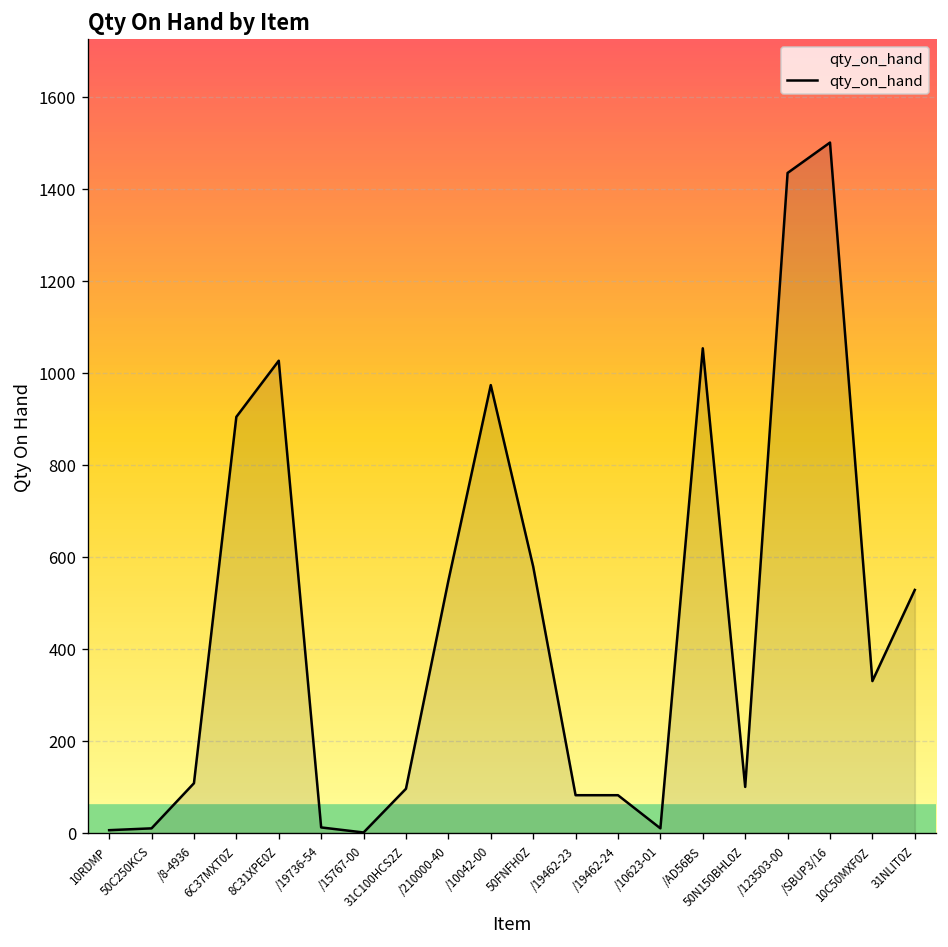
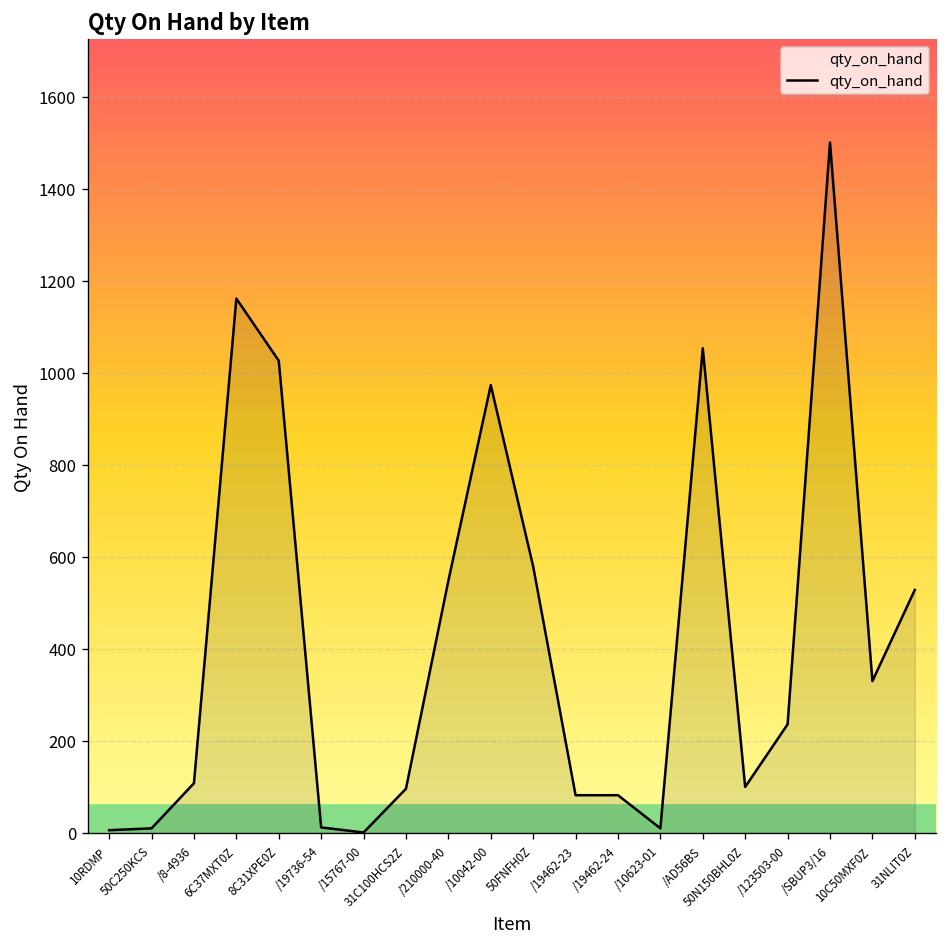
6C37MXT0Z: 900 -> 1160
/123503-00: 1430 -> 240
